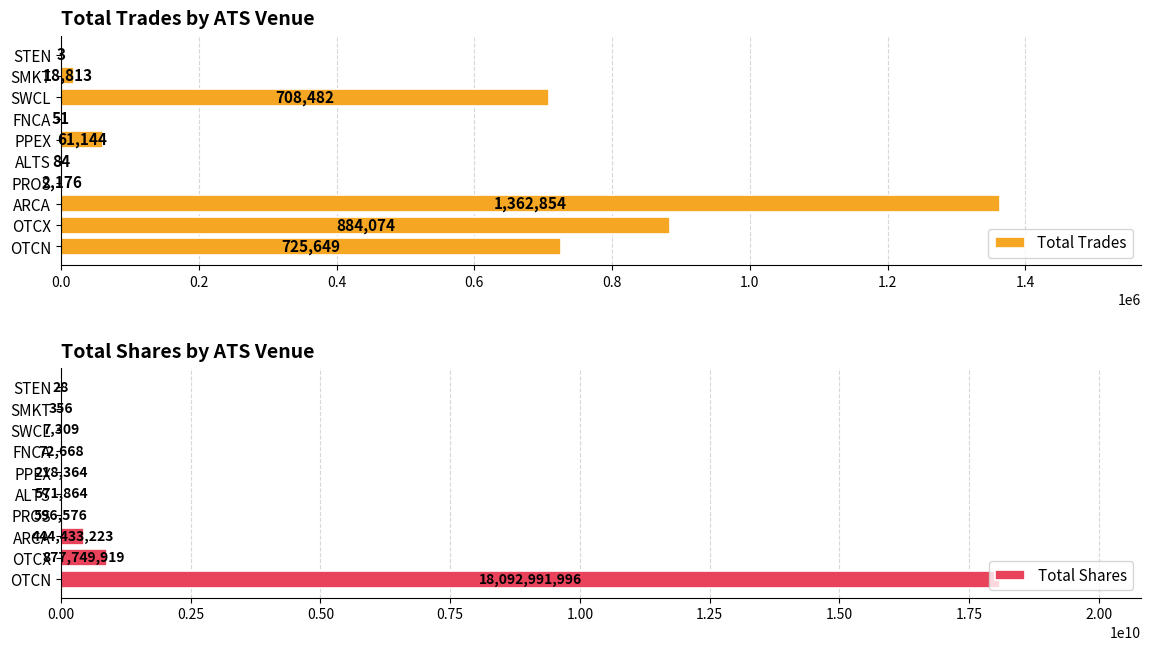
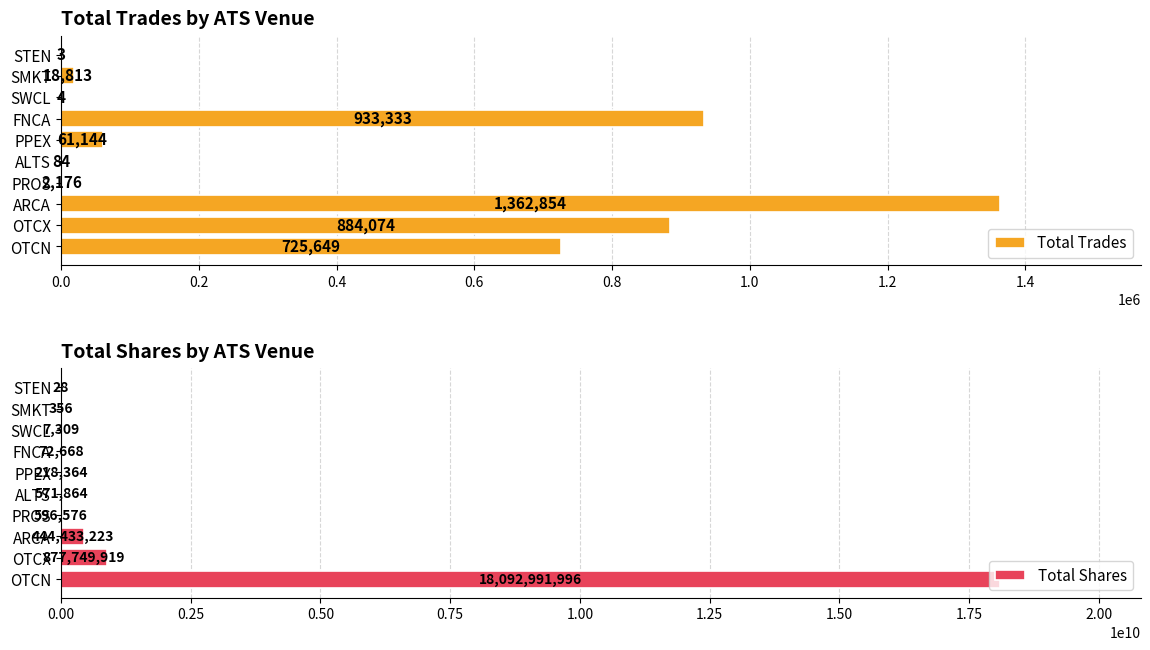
Total Trades by ATS Venue, SWCL: 708,482 -> 4
Total Trades by ATS Venue, FNCA: 51 -> 933,333
